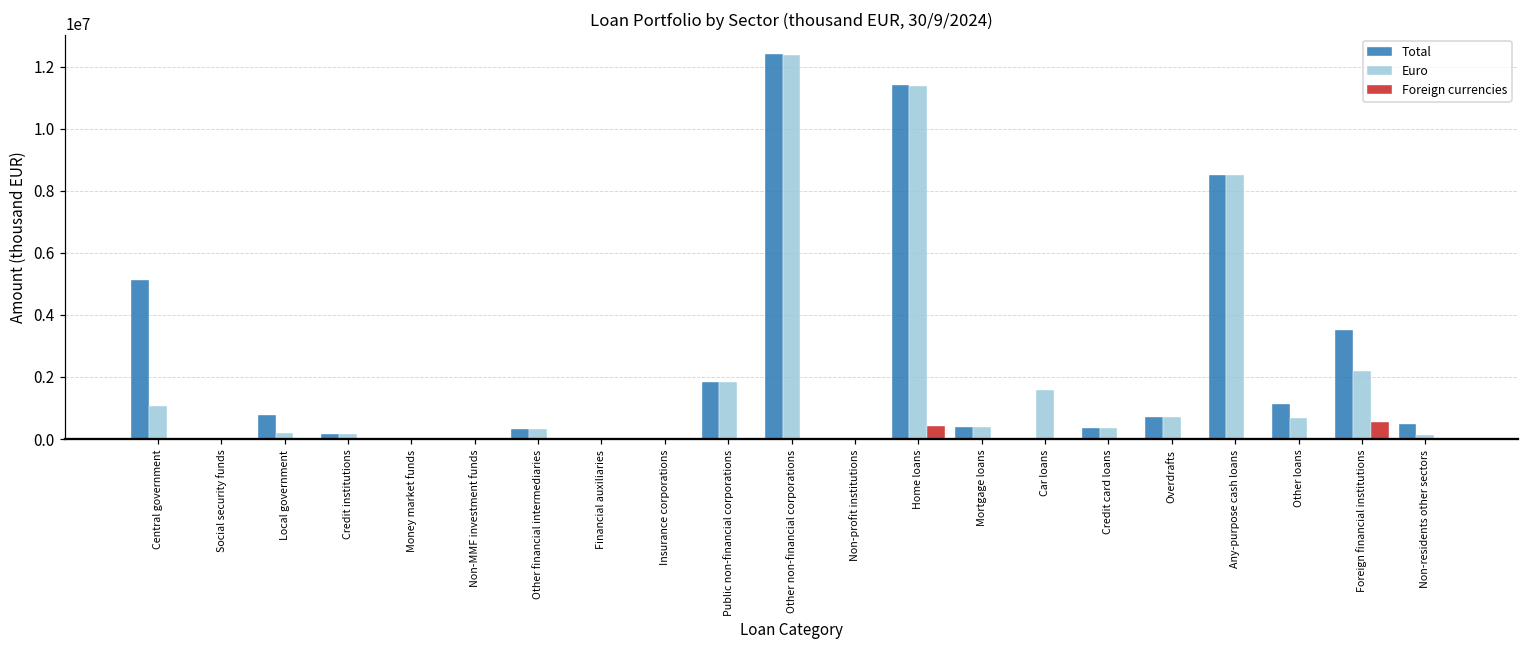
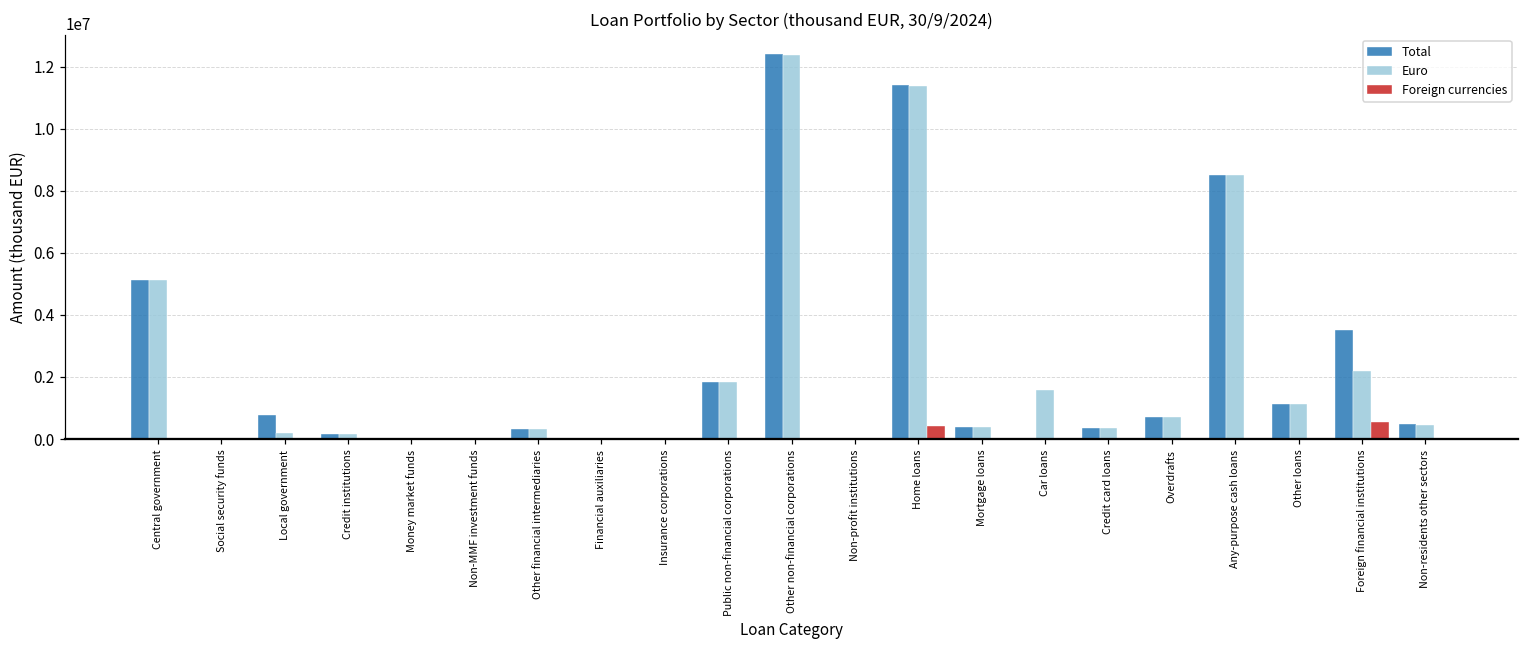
Euro, Central government: 1100000 -> 5100000
Euro, Other loans: 700000 -> 1100000
Euro, Non-residents other sectors: 100000 -> 500000
